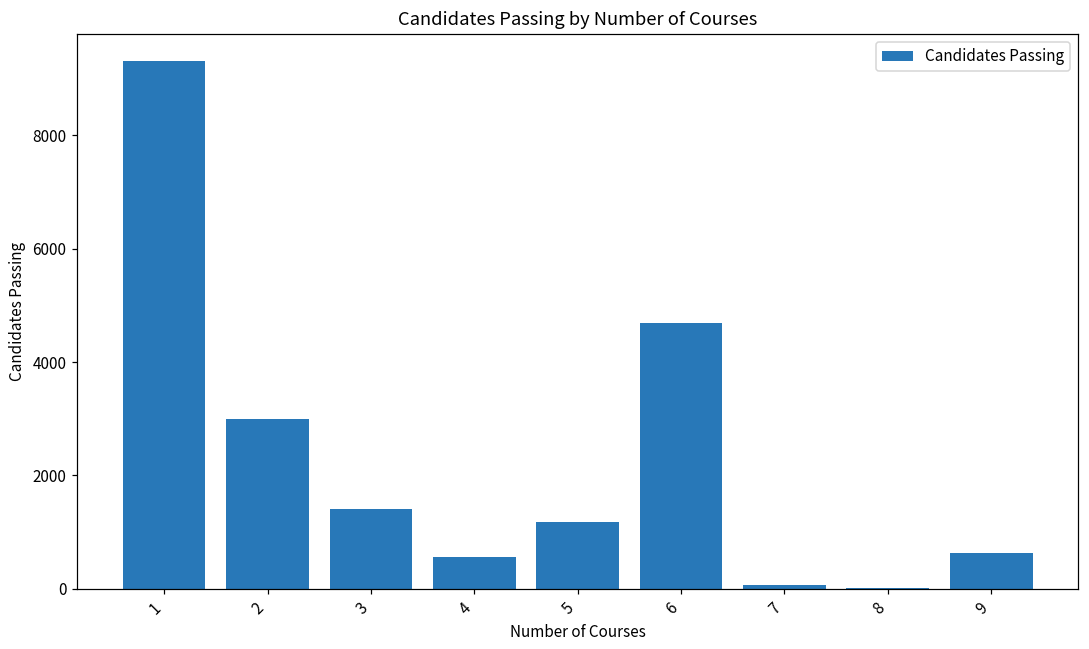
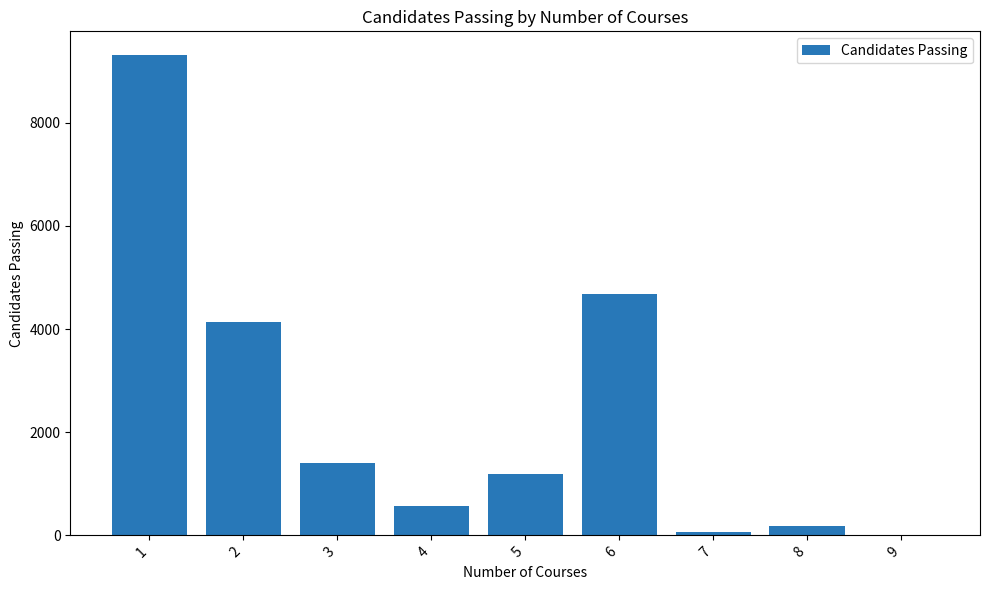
2: 3000 -> 4100
8: 0 -> 200
9: 600 -> 0
